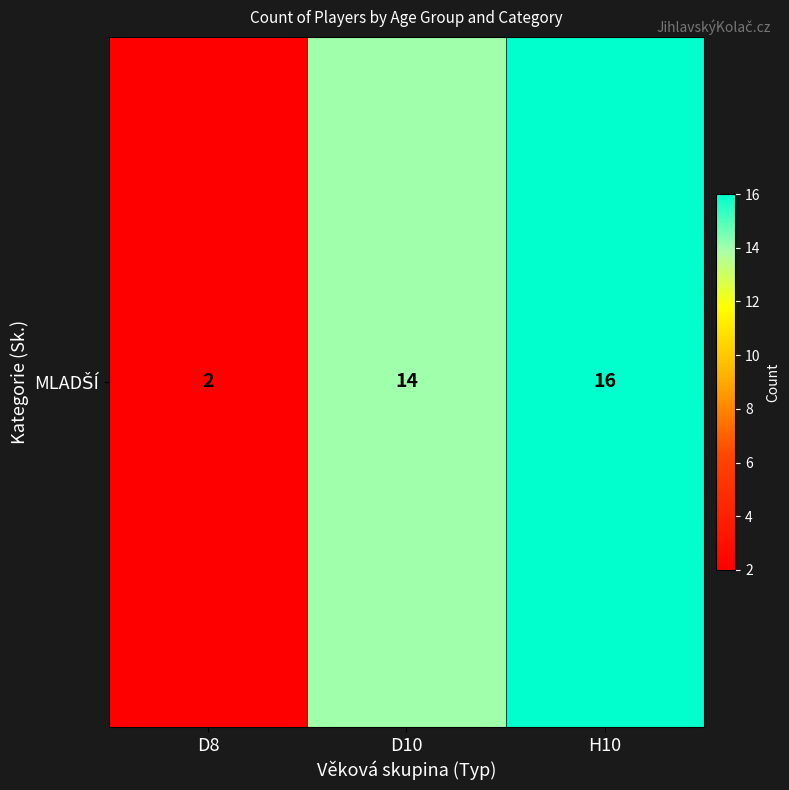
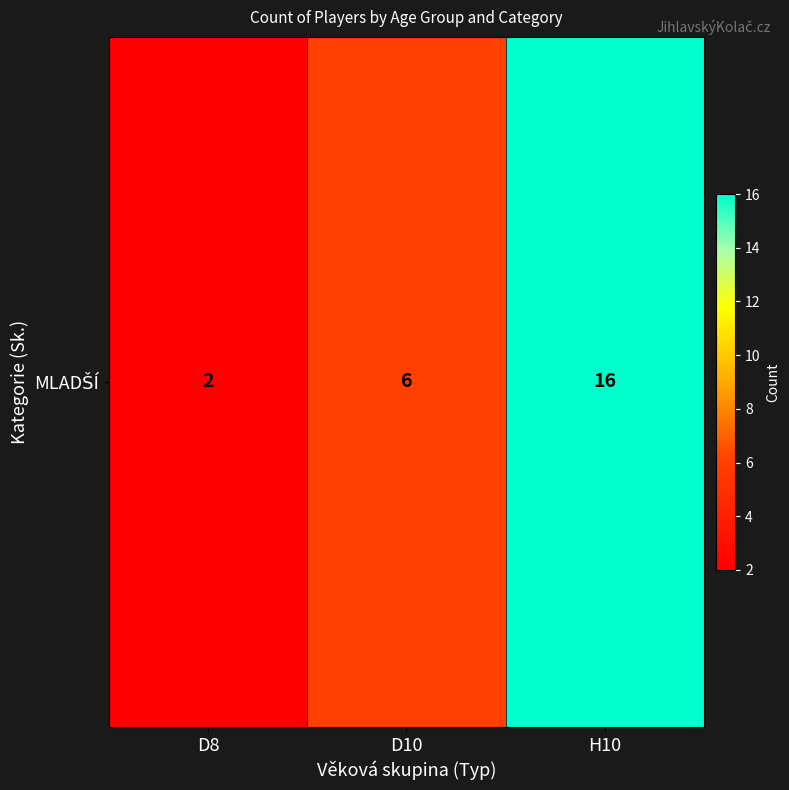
MLADŠÍ, D10: 14 -> 6
